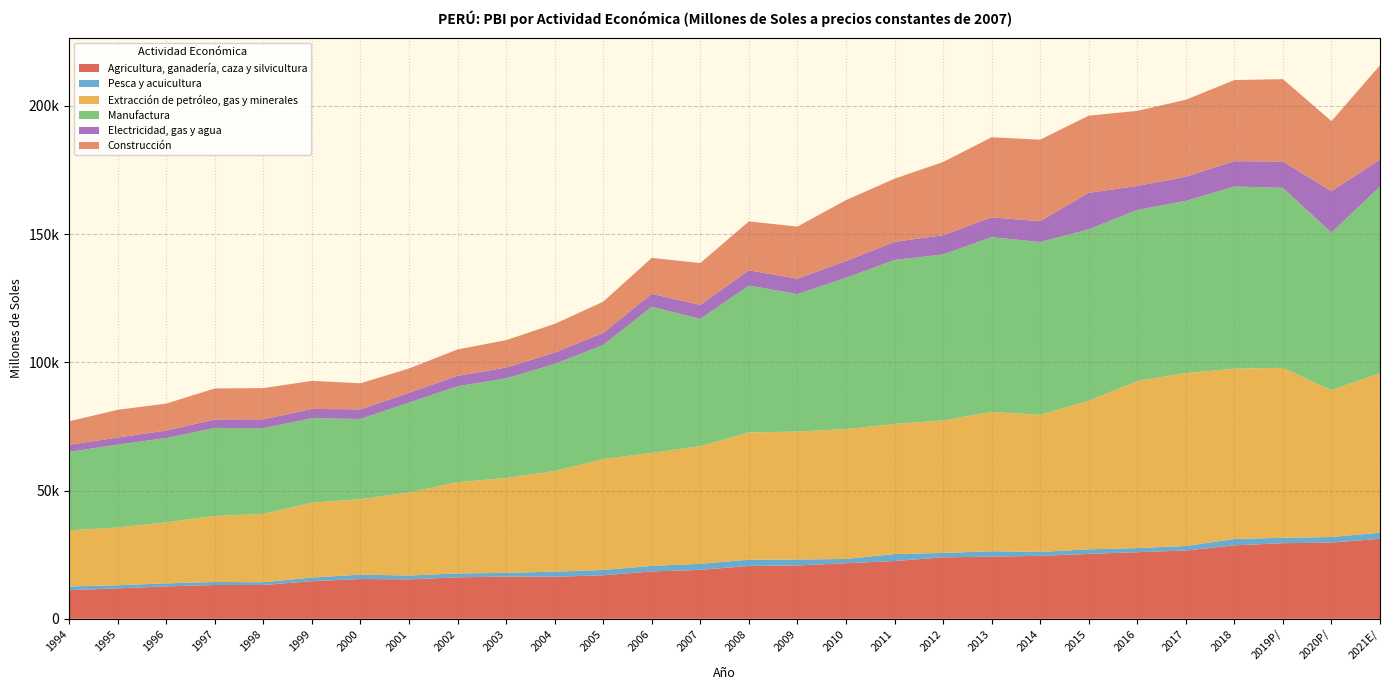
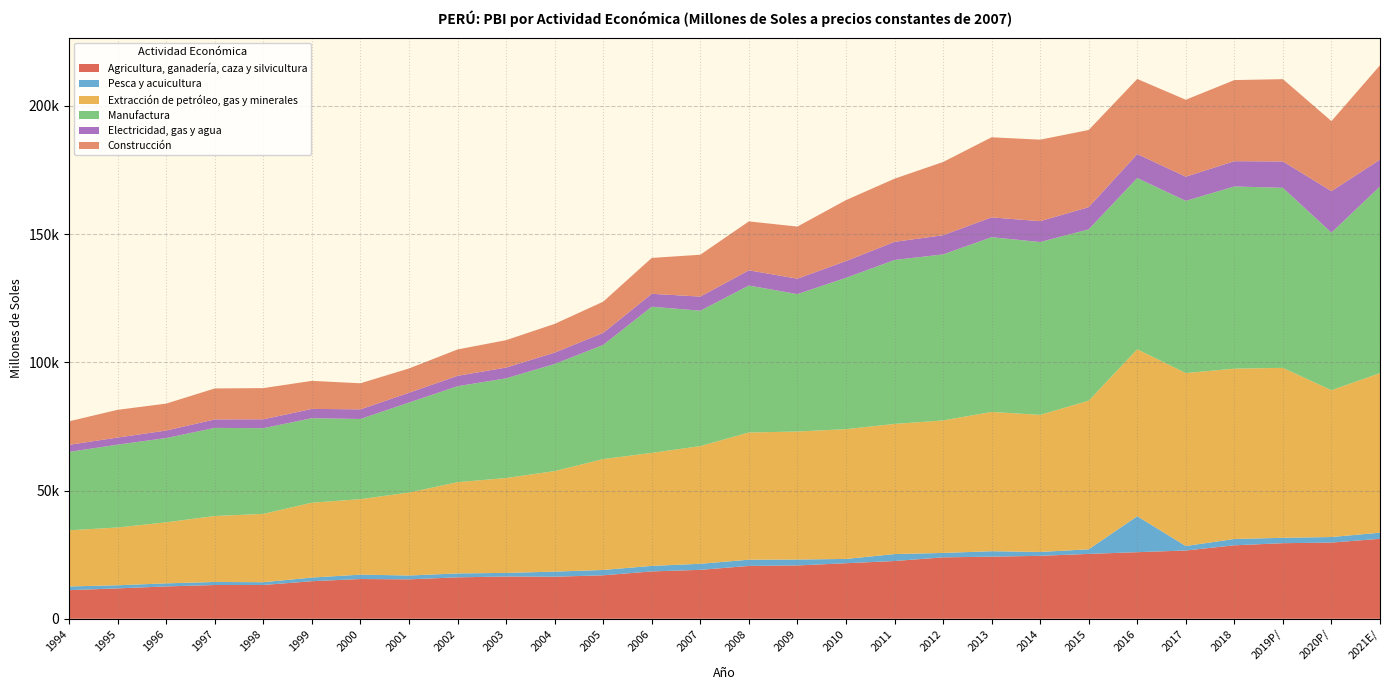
Manufactura, 2007: 50000 -> 53000
Electricidad, gas y agua, 2015: 14000 -> 9000
Pesca y acuicultura, 2016: 2000 -> 14000
